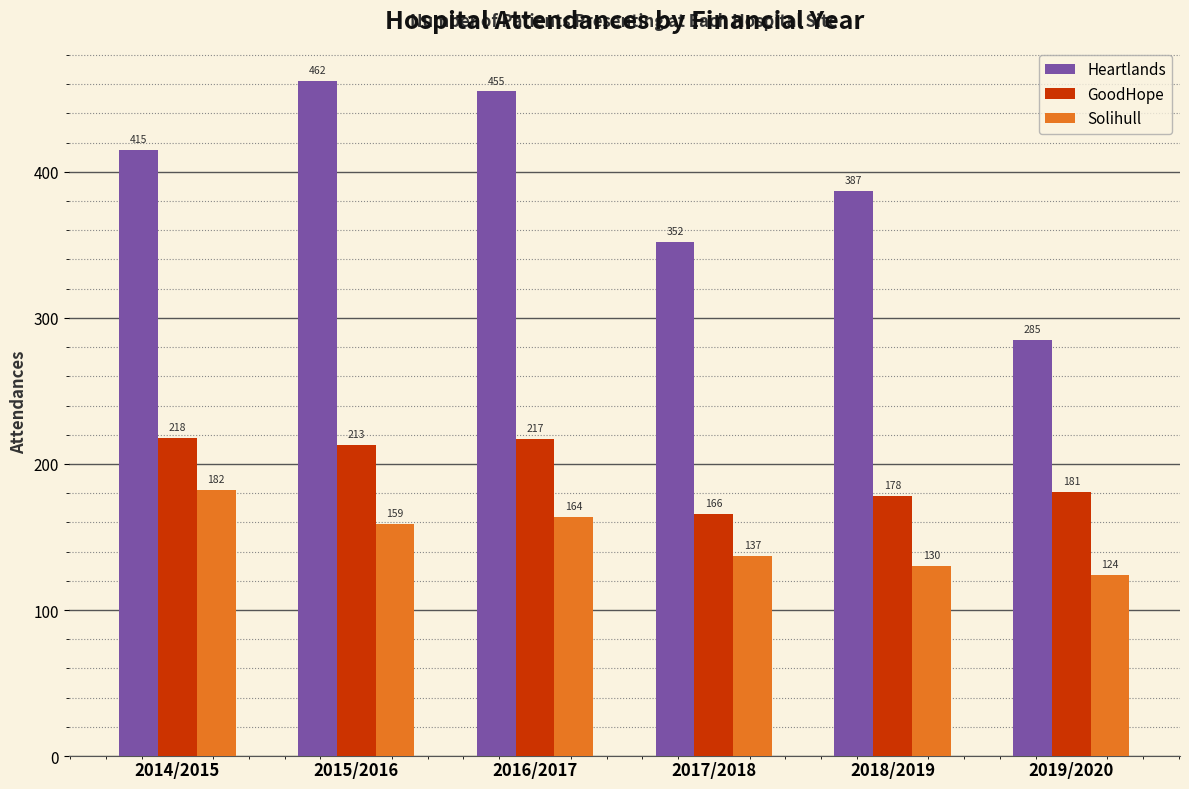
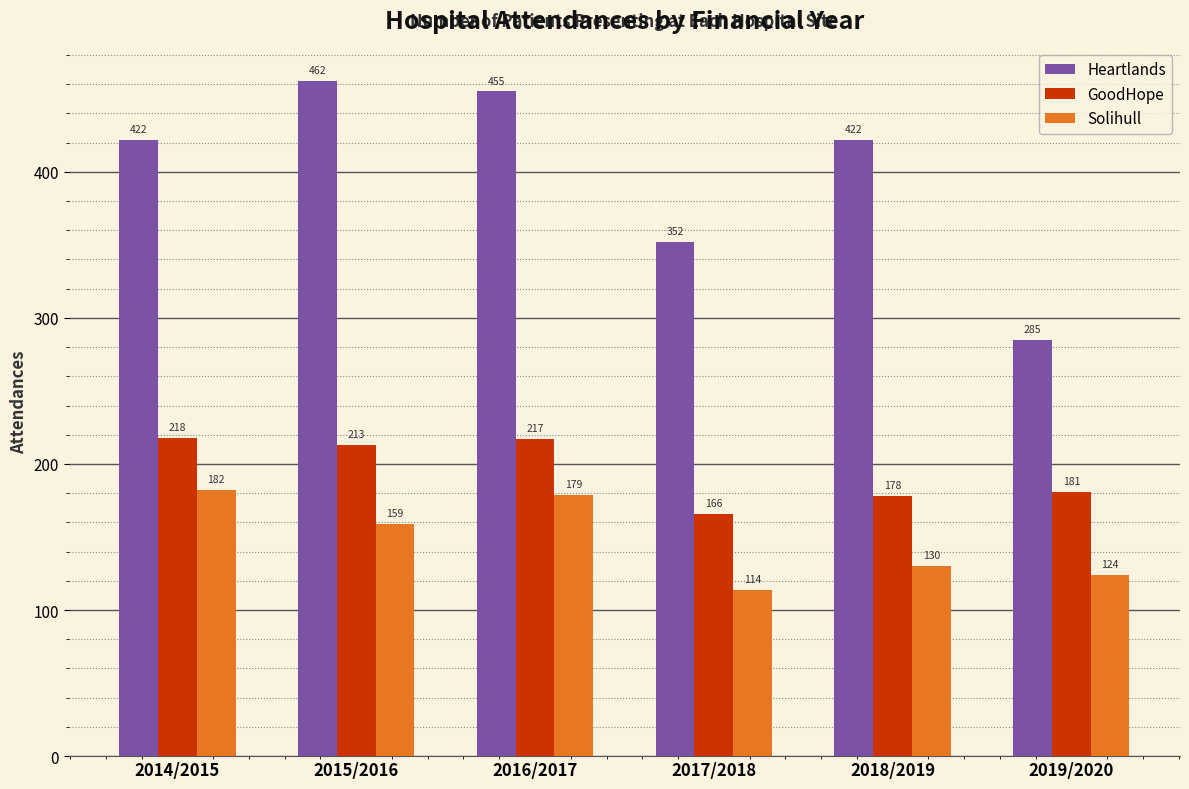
Heartlands, 2014/2015: 415 -> 422
Solihull, 2016/2017: 164 -> 179
Solihull, 2017/2018: 137 -> 114
Heartlands, 2018/2019: 387 -> 422
